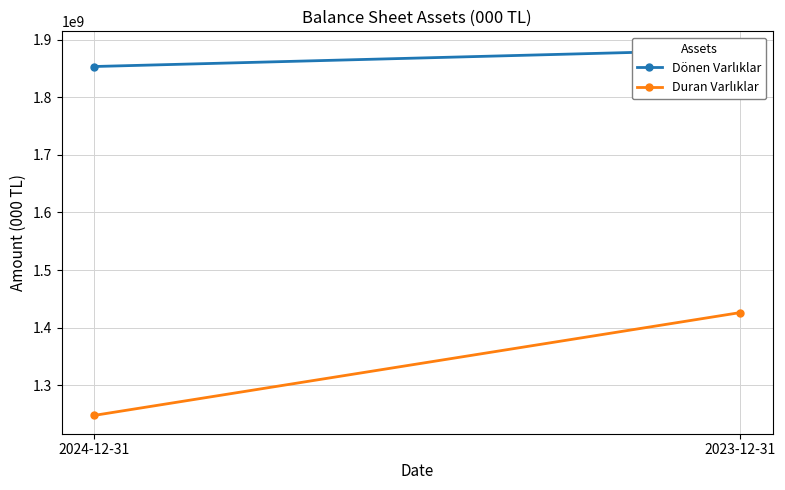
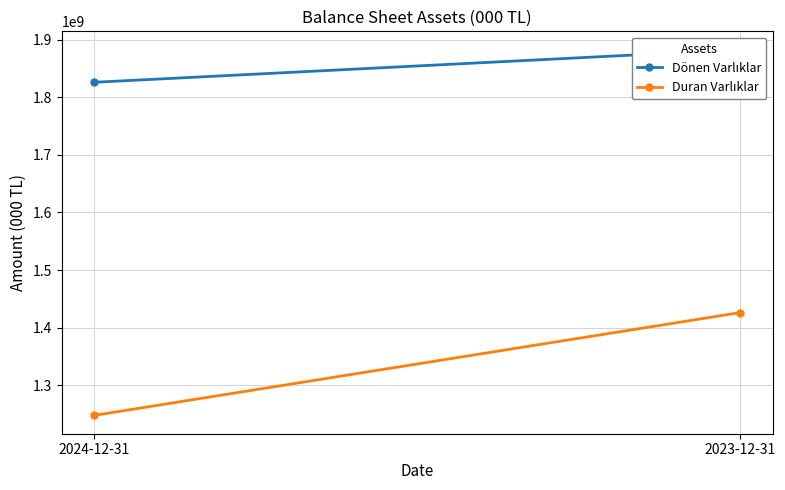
Dönen Varlıklar, 2024-12-31: 1850000000 -> 1830000000
